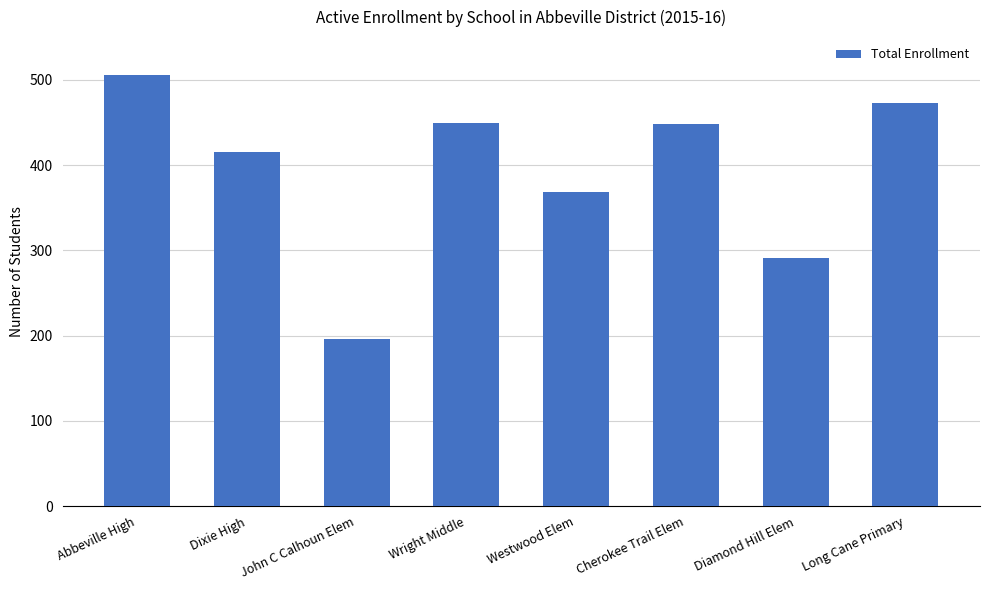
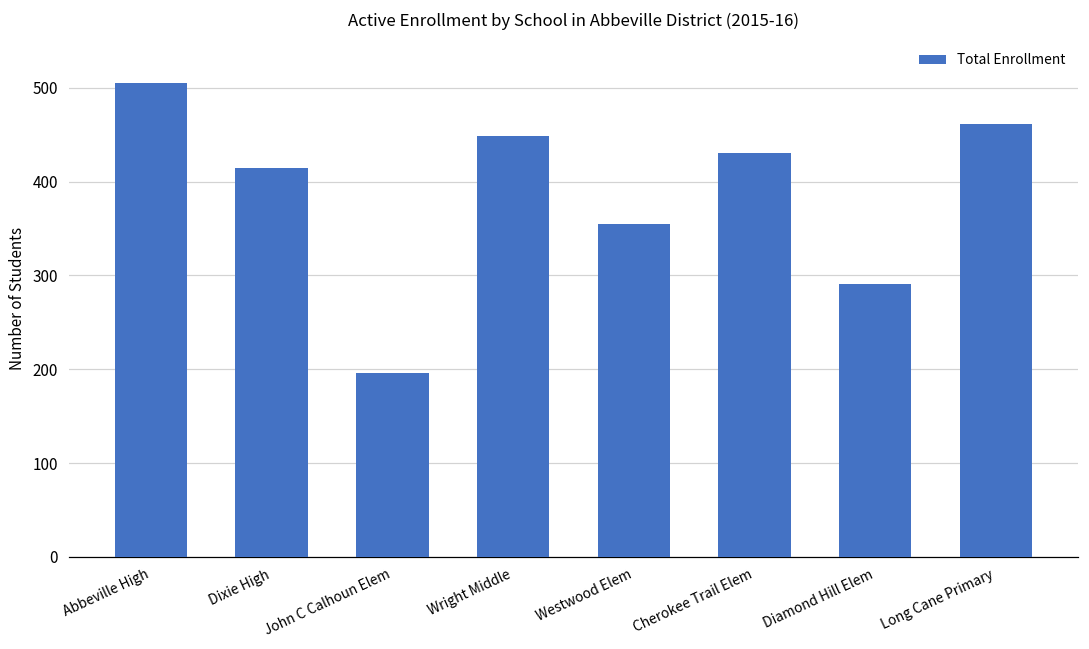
Westwood Elem: 370 -> 360
Cherokee Trail Elem: 450 -> 430
Long Cane Primary: 470 -> 460
